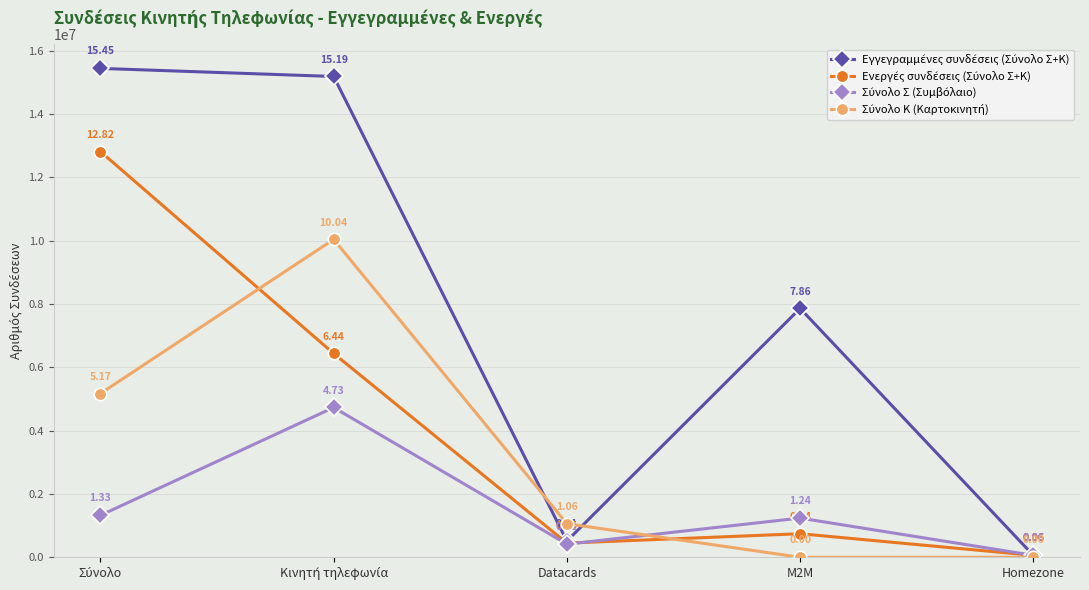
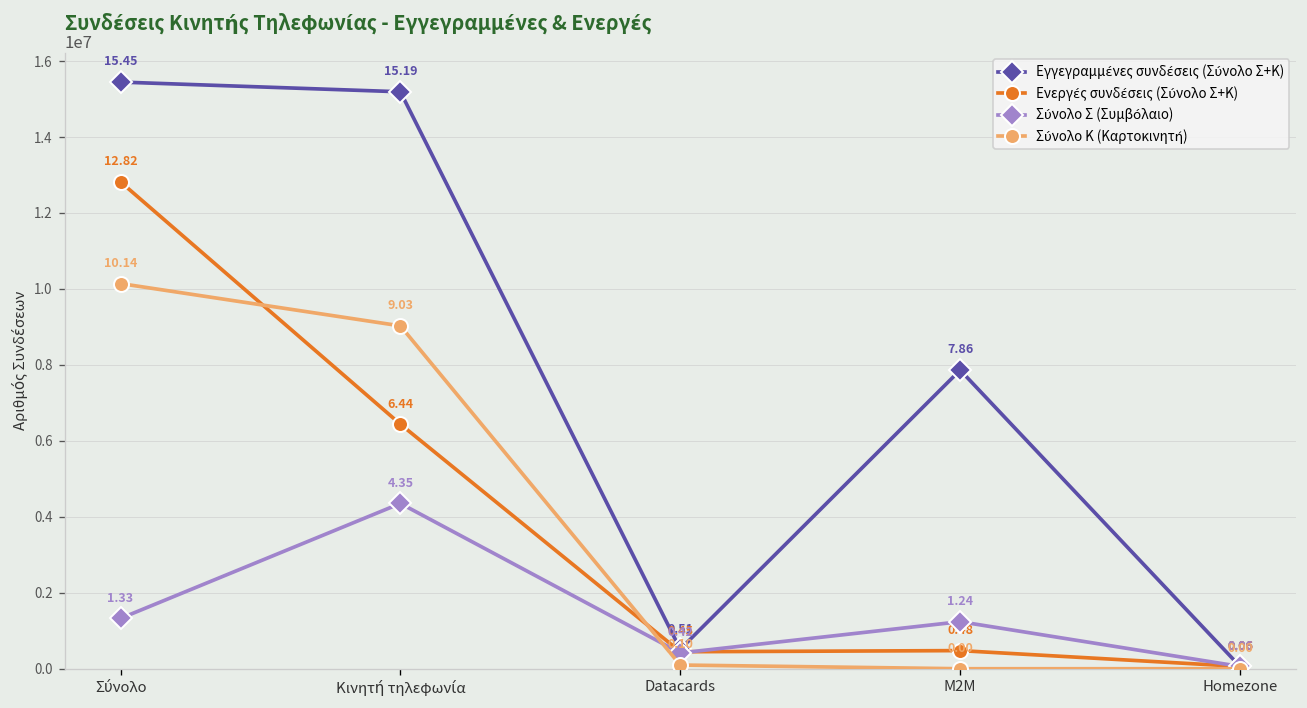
Σύνολο Κ (Καρτοκινητή), Σύνολο: 5.17 -> 10.14
Σύνολο Σ (Συμβόλαιο), Κινητή τηλεφωνία: 4.73 -> 4.35
Σύνολο Κ (Καρτοκινητή), Κινητή τηλεφωνία: 10.04 -> 9.03
Σύνολο Κ (Καρτοκινητή), Datacards: 1.06 -> 0.10
Ενεργές συνδέσεις (Σύνολο Σ+Κ), M2M: 0.74 -> 0.48
